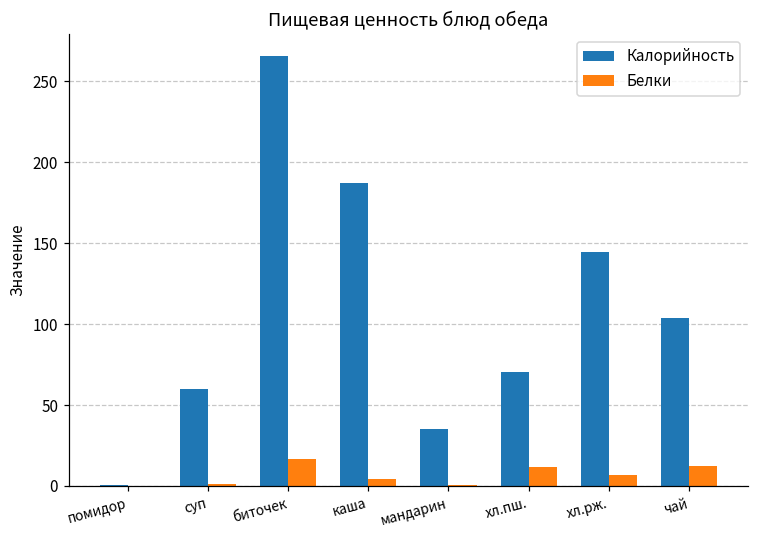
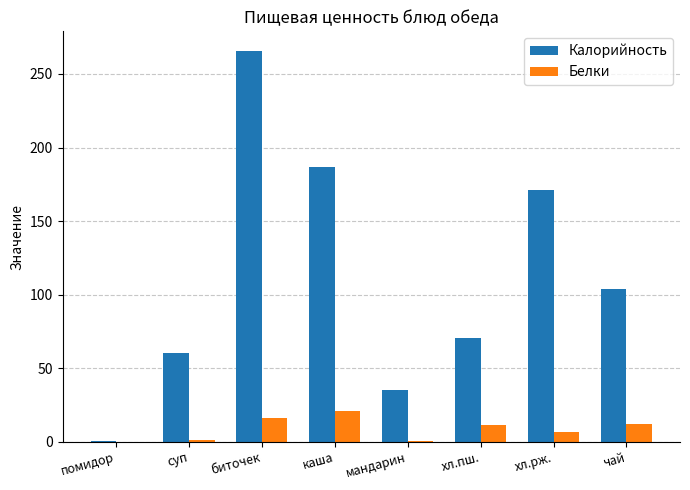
Белки, каша: 4 -> 21
Калорийность, хл.рж.: 145 -> 171
